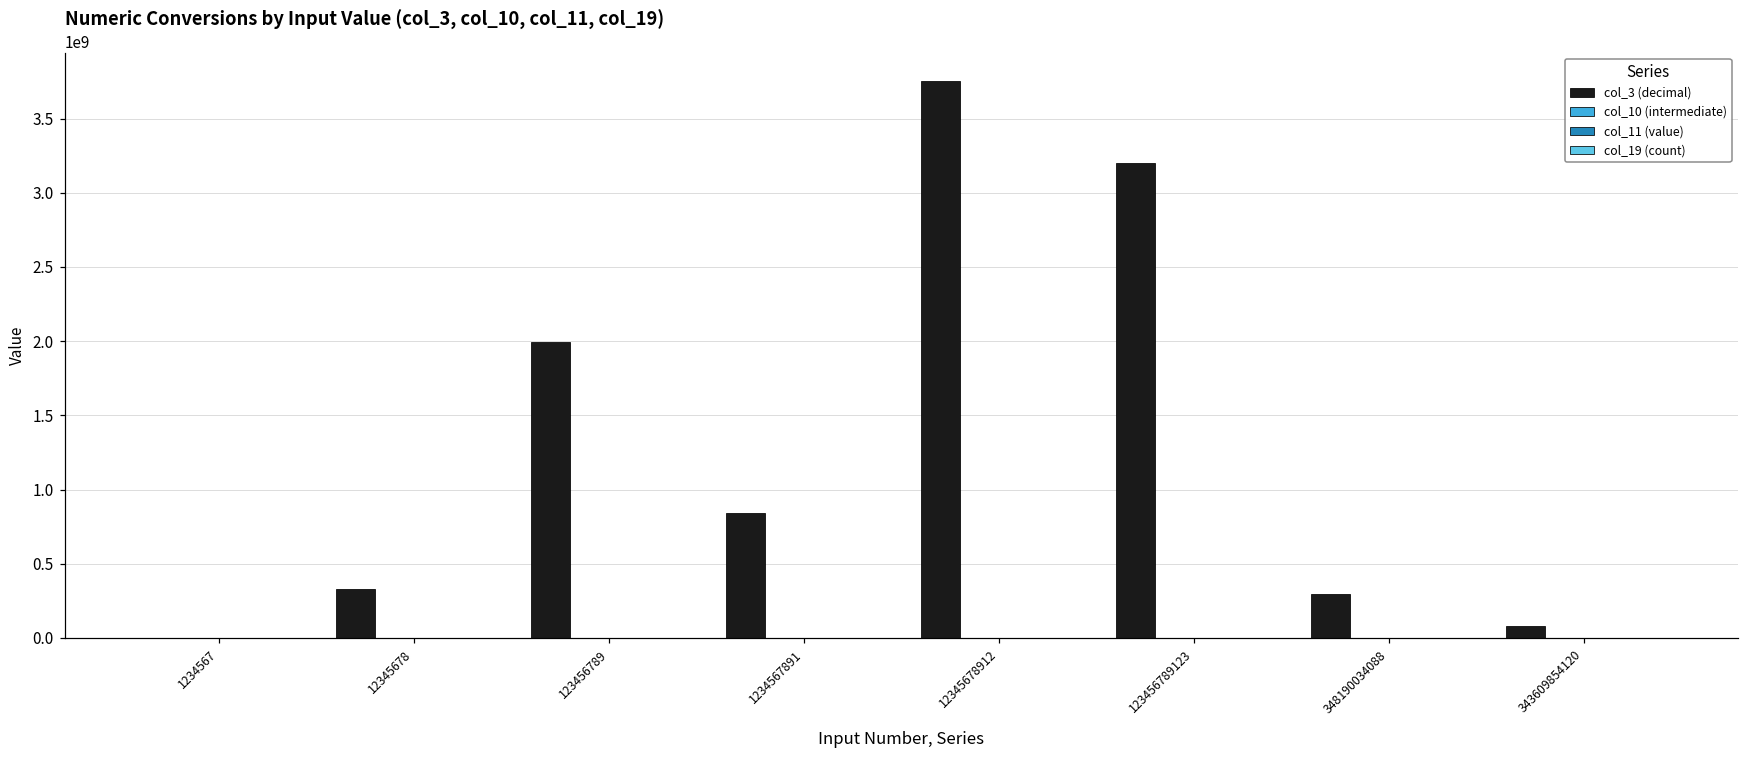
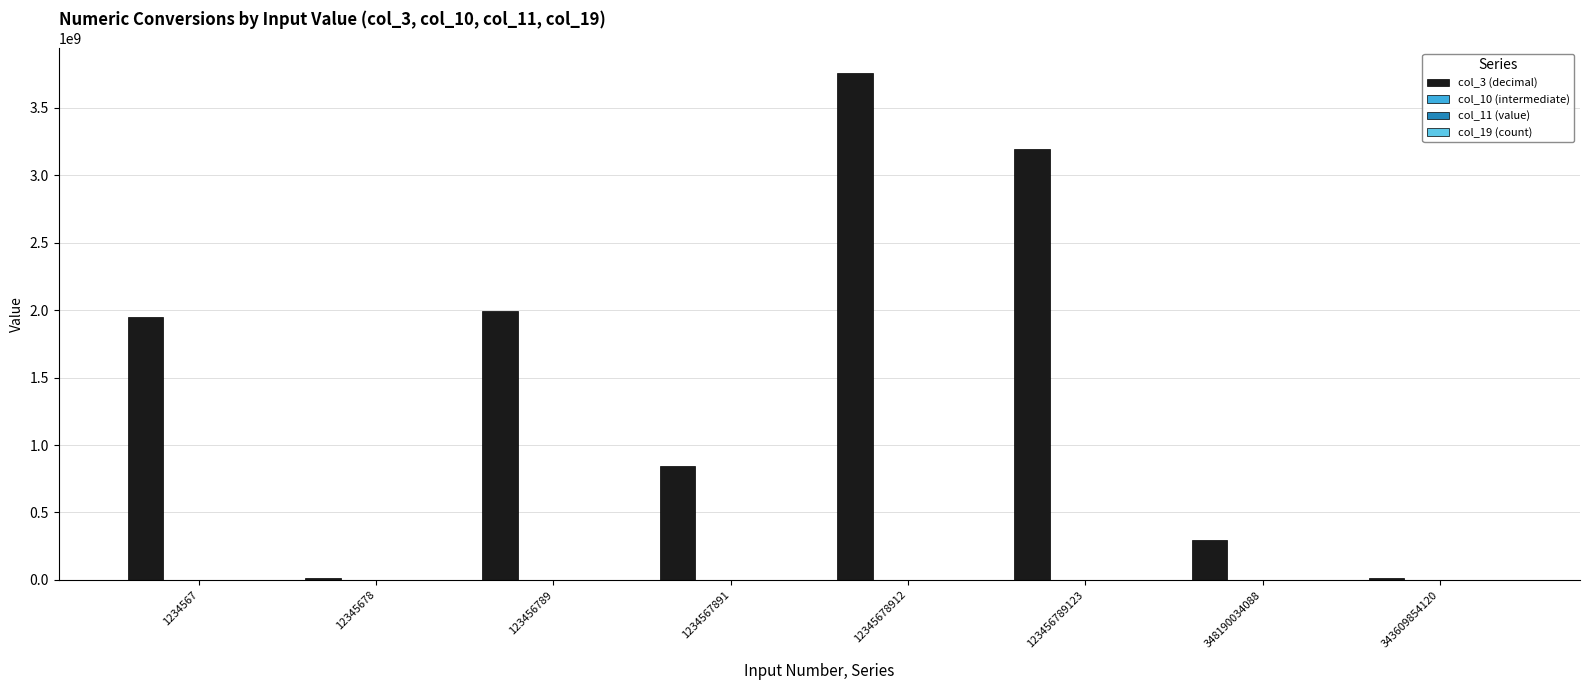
col_3 (decimal), 1234567: 0 -> 1950000000
col_3 (decimal), 12345678: 330000000 -> 10000000
col_3 (decimal), 343609854120: 80000000 -> 10000000
